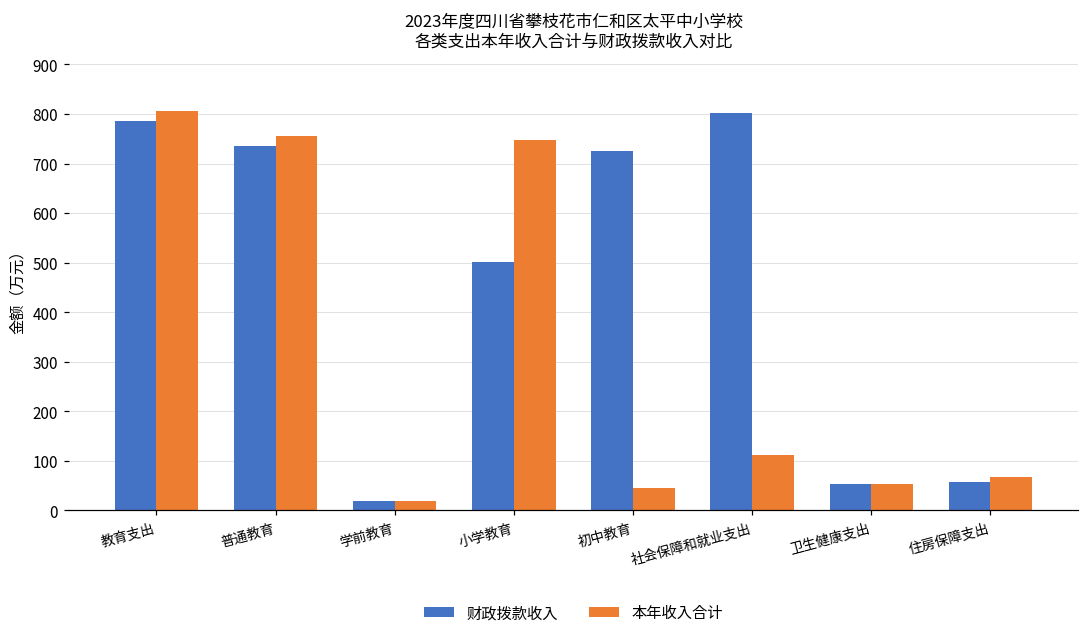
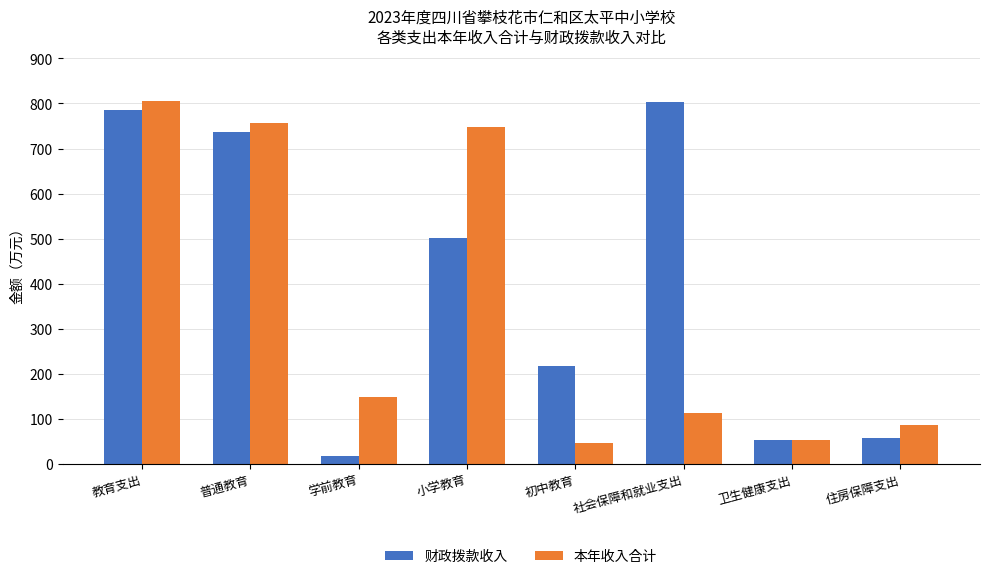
本年收入合计, 学前教育: 20 -> 150
财政拨款收入, 初中教育: 720 -> 220
本年收入合计, 住房保障支出: 70 -> 90
